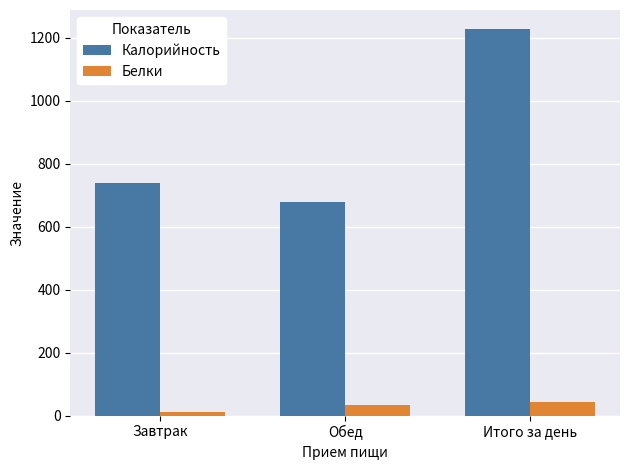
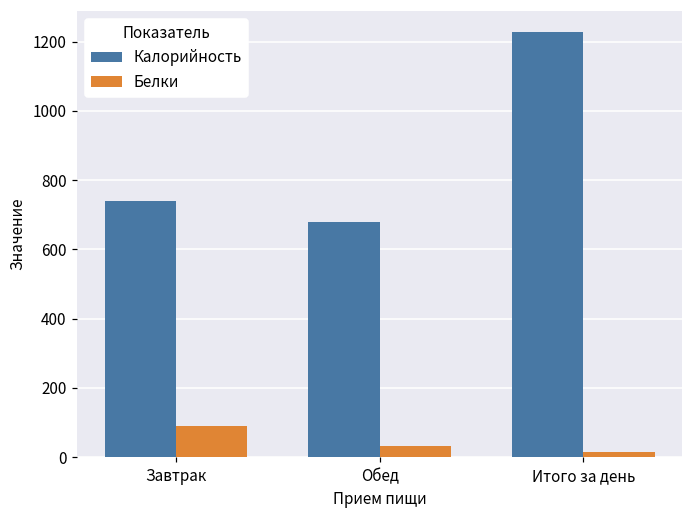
Белки, Завтрак: 10 -> 90
Белки, Итого за день: 40 -> 20
